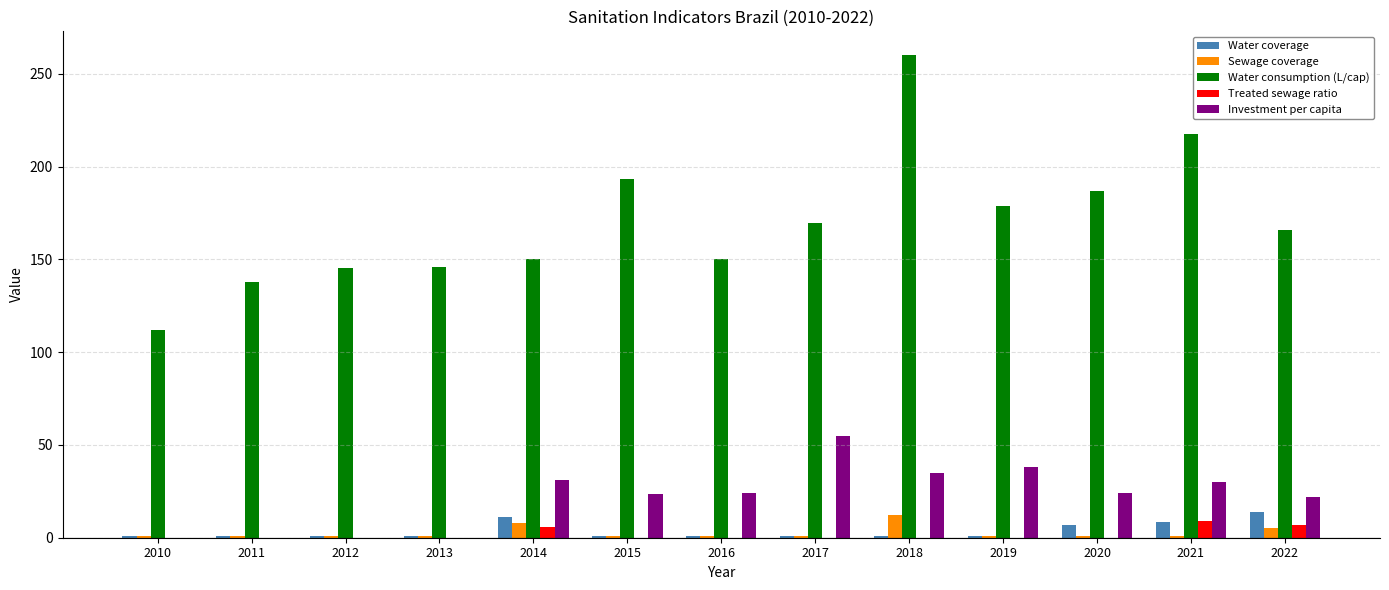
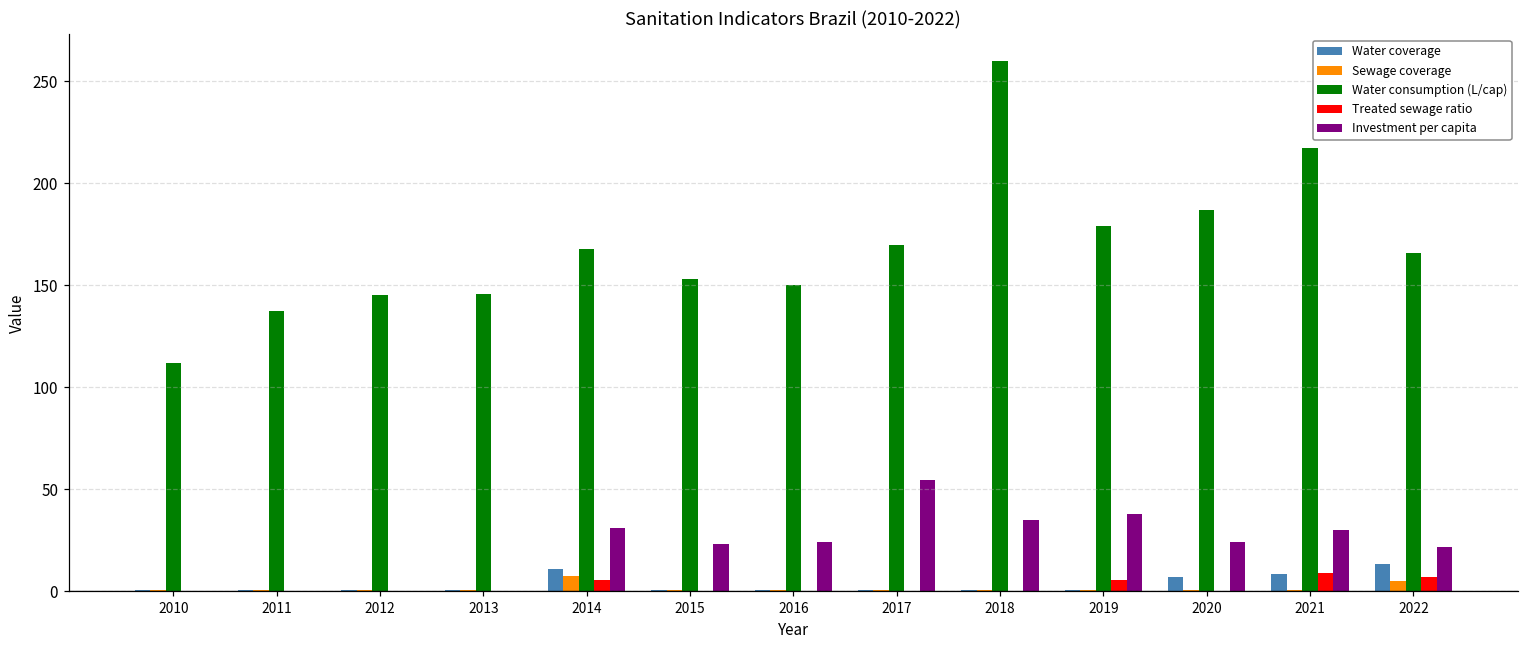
Water consumption (L/cap), 2014: 150 -> 168
Water consumption (L/cap), 2015: 193 -> 153
Sewage coverage, 2018: 12 -> 1
Treated sewage ratio, 2019: 0 -> 5
